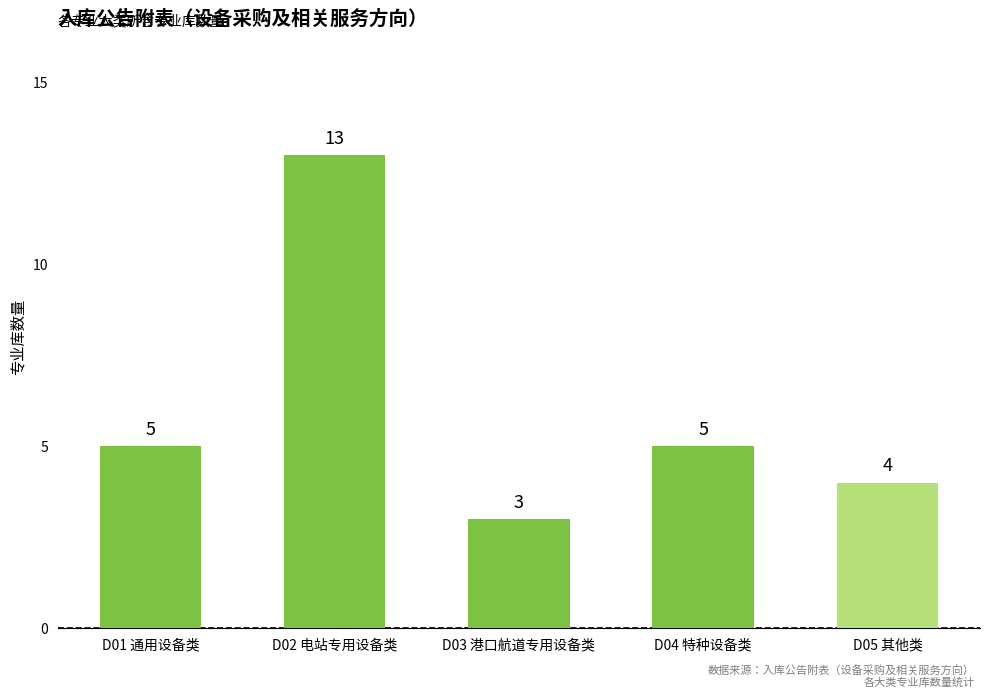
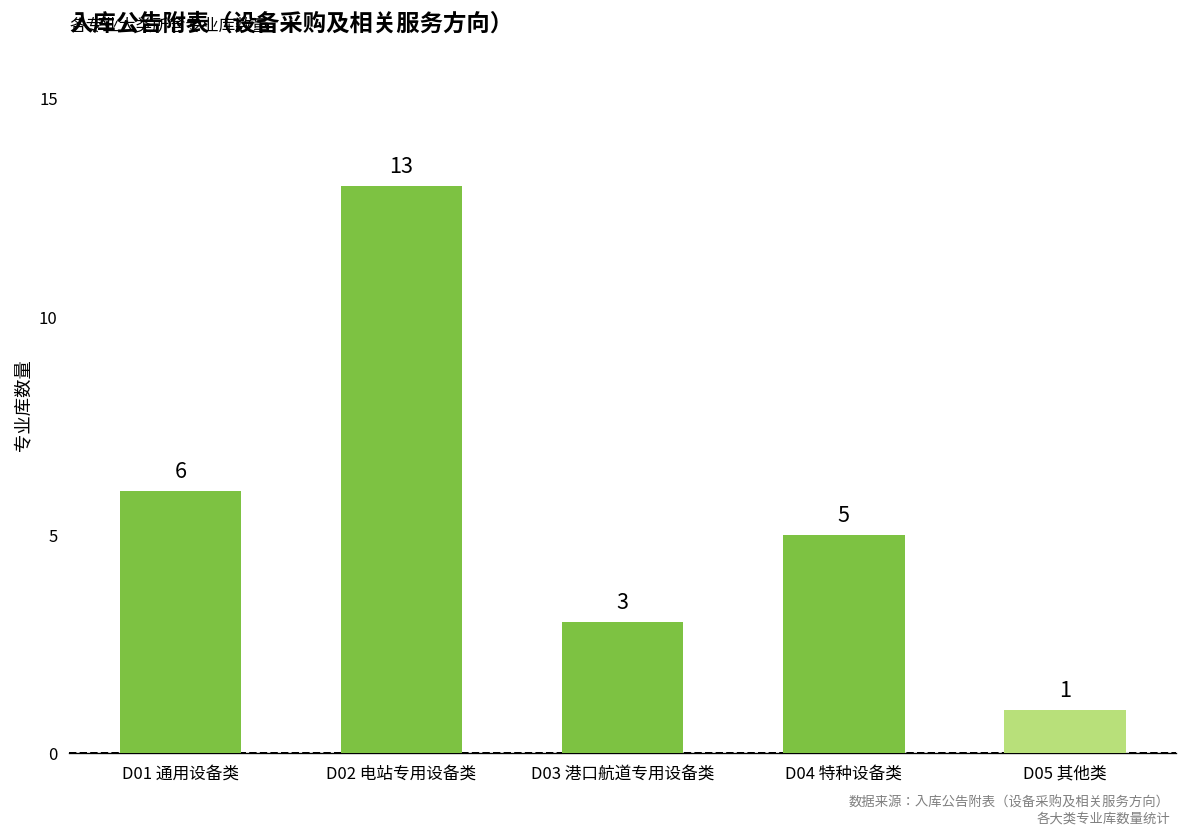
D01 通用设备类: 5 -> 6
D05 其他类: 4 -> 1
